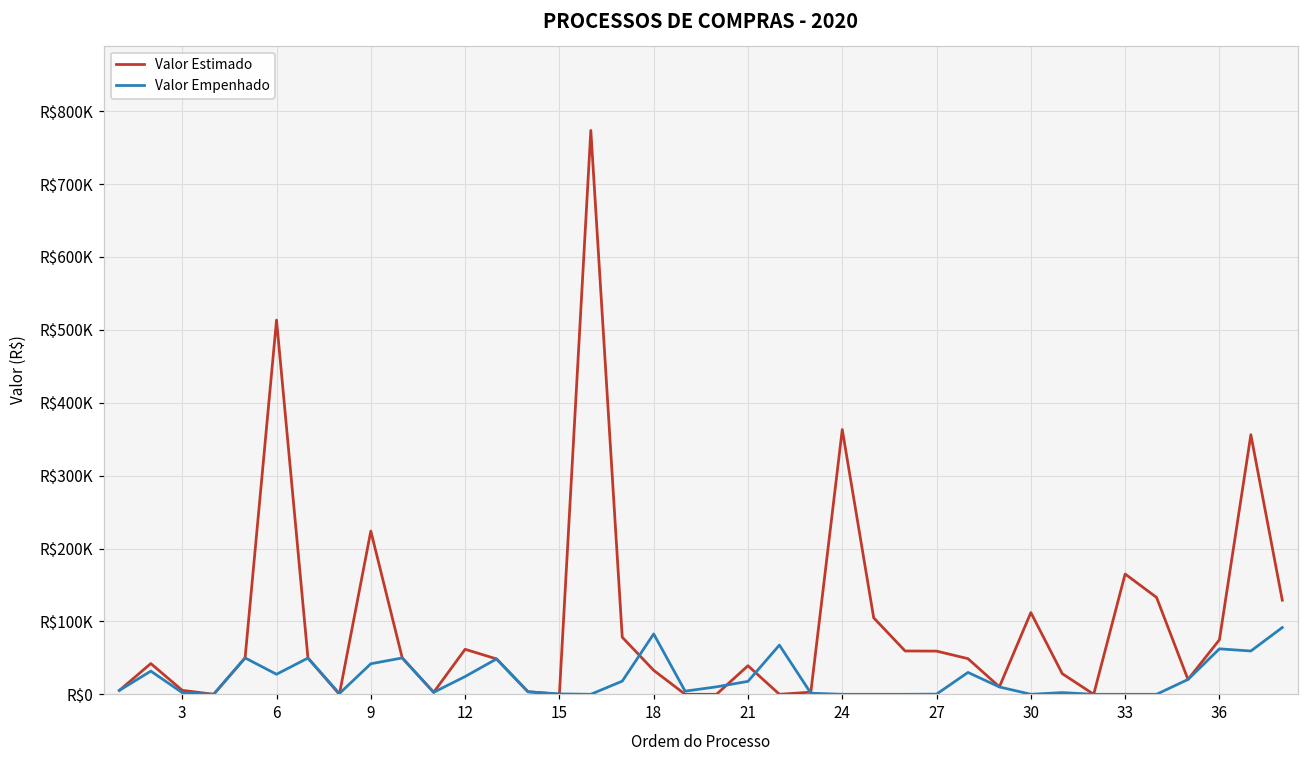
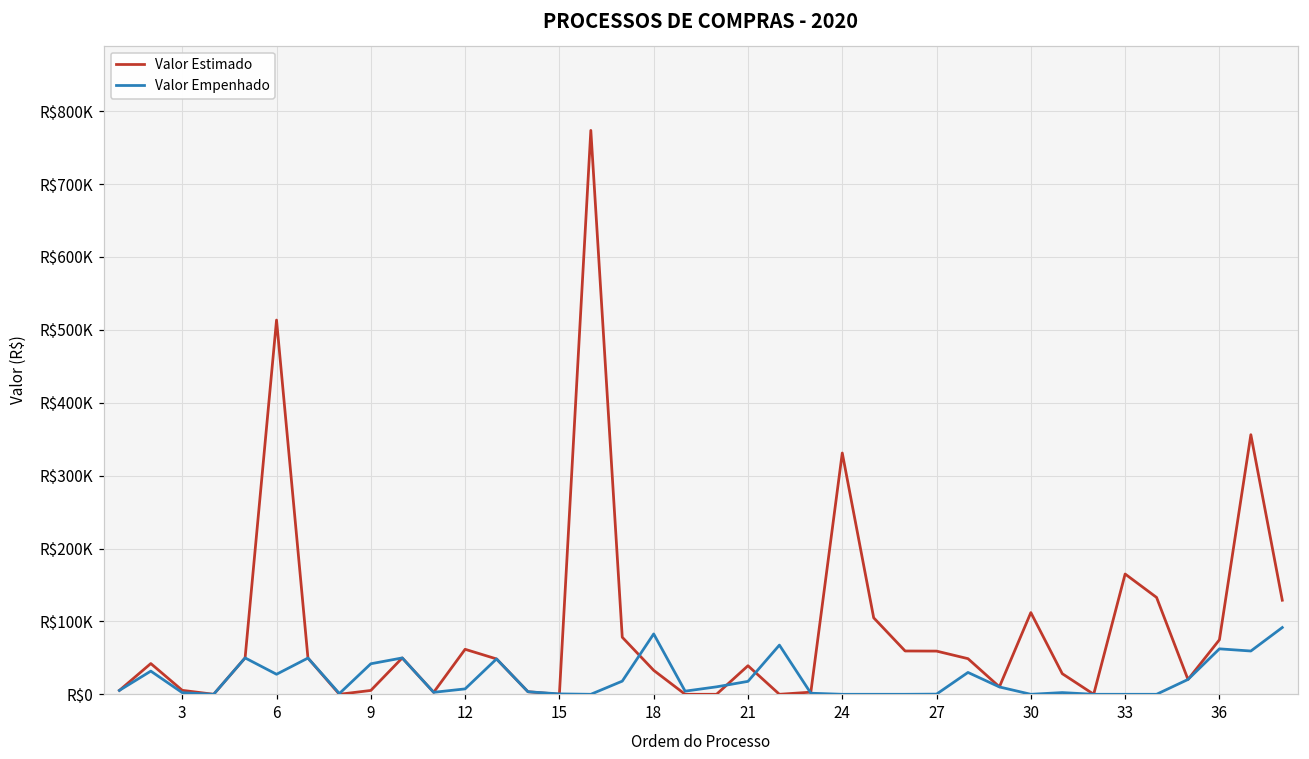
Valor Estimado, 9: R$220000 -> R$10000
Valor Empenhado, 12: R$20000 -> R$10000
Valor Estimado, 24: R$360000 -> R$330000
